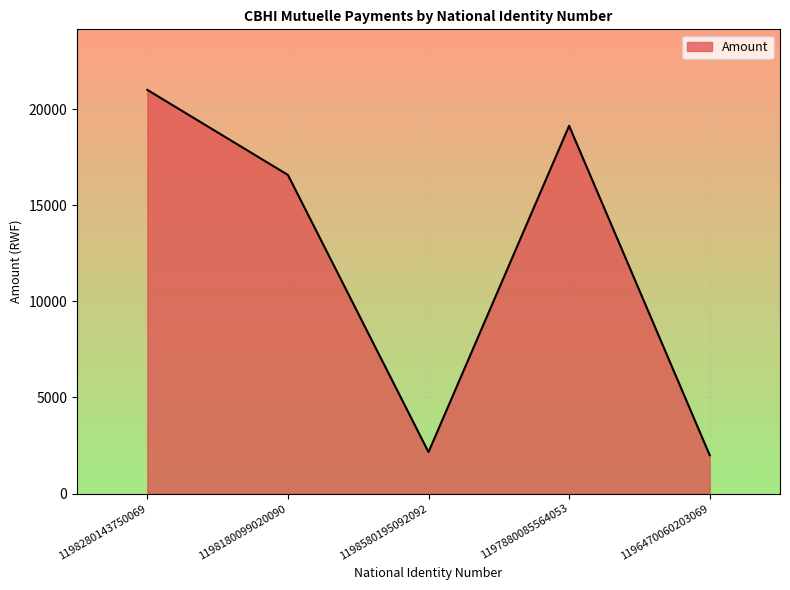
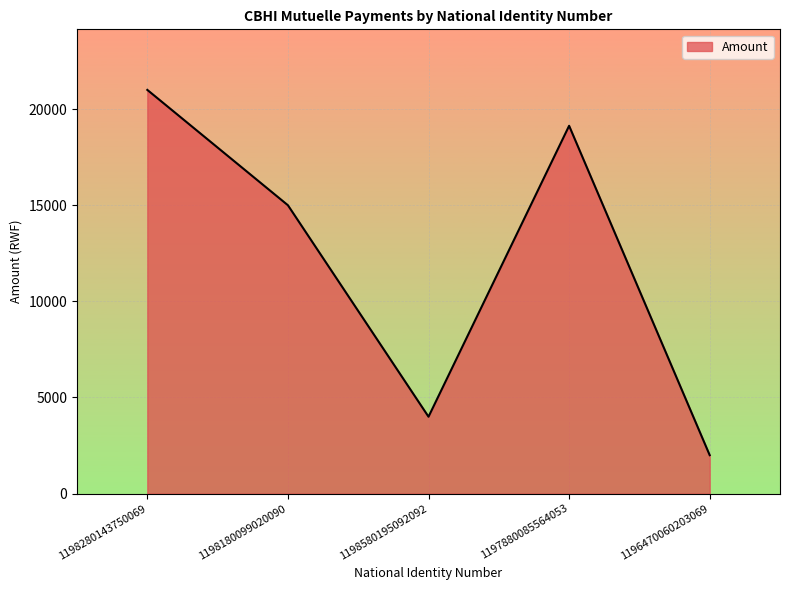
1198180099020090: 16600 -> 15000
1198580195092092: 2200 -> 4000
